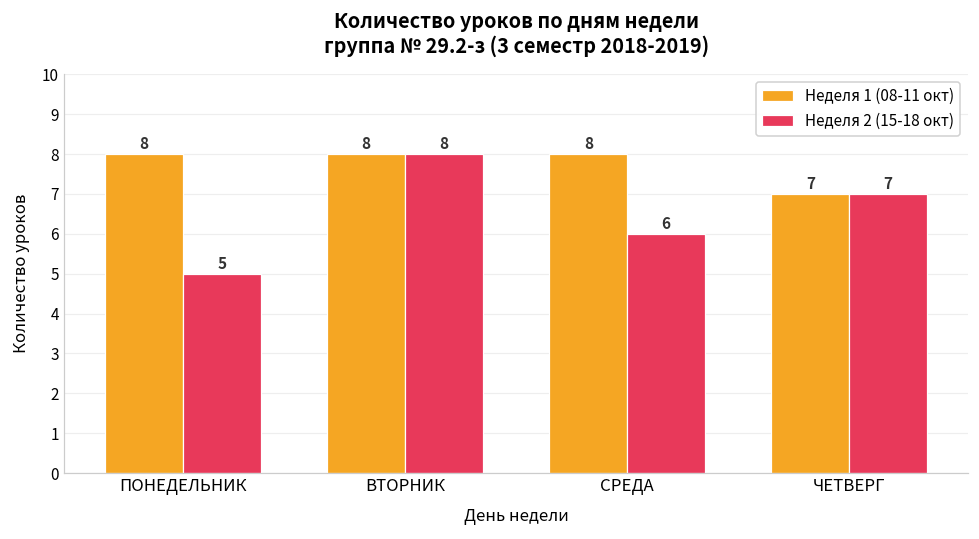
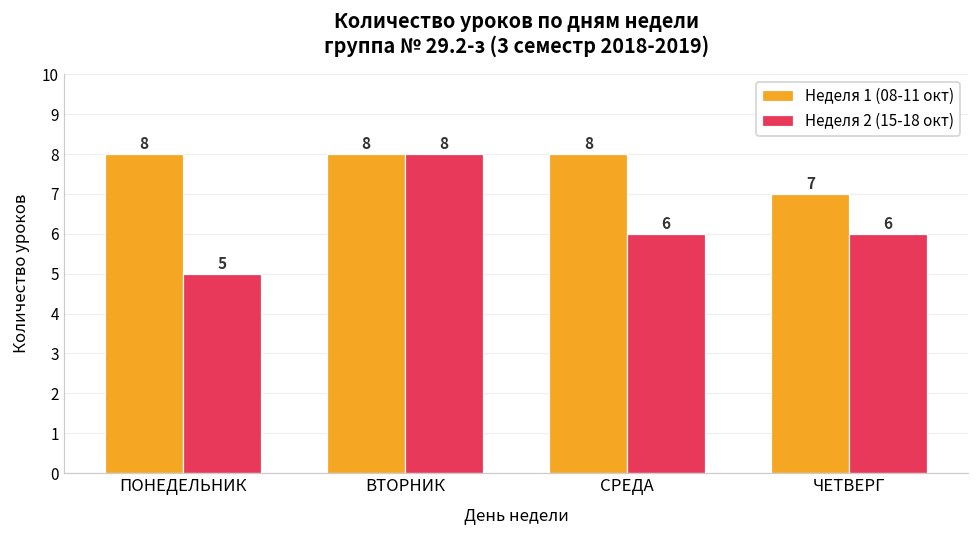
Неделя 2 (15-18 окт), ЧЕТВЕРГ: 7 -> 6
